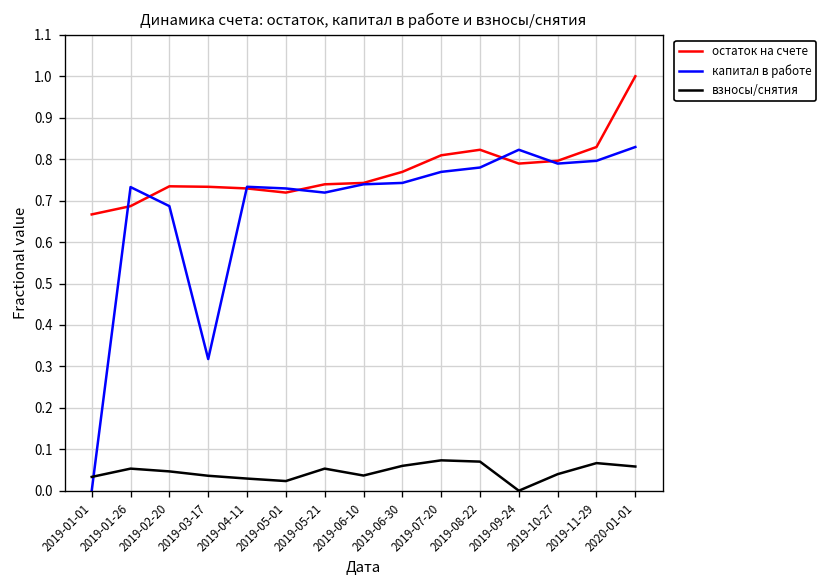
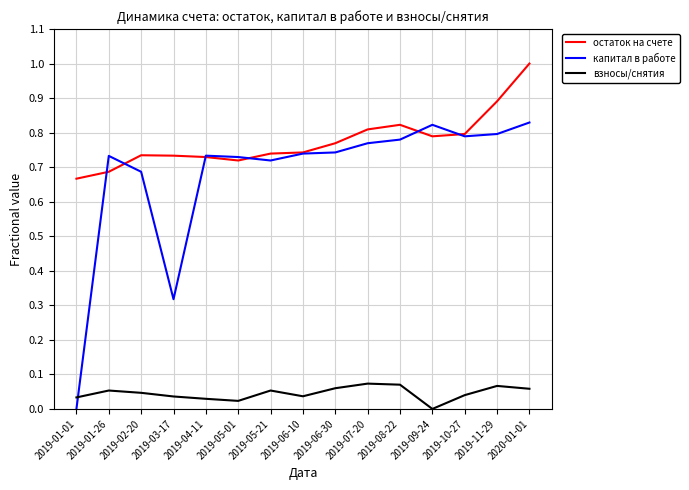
остаток на счете, 2019-11-29: 0.83 -> 0.89
